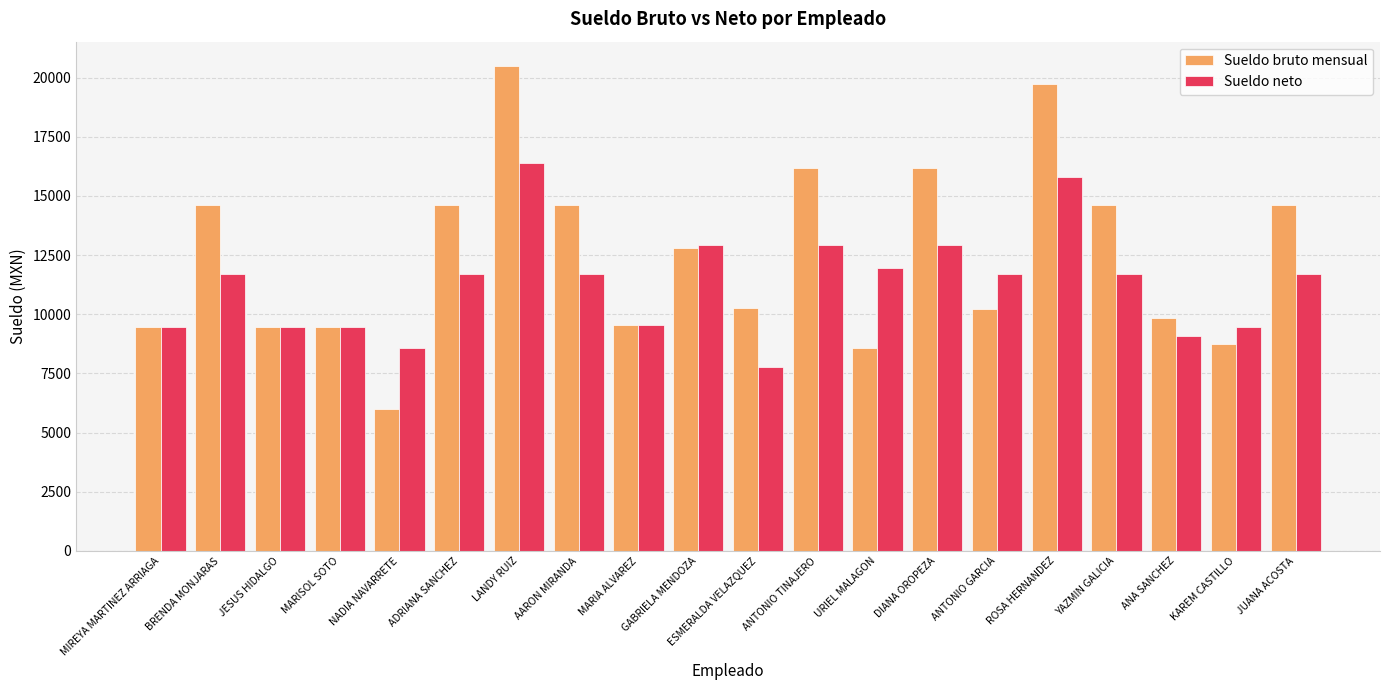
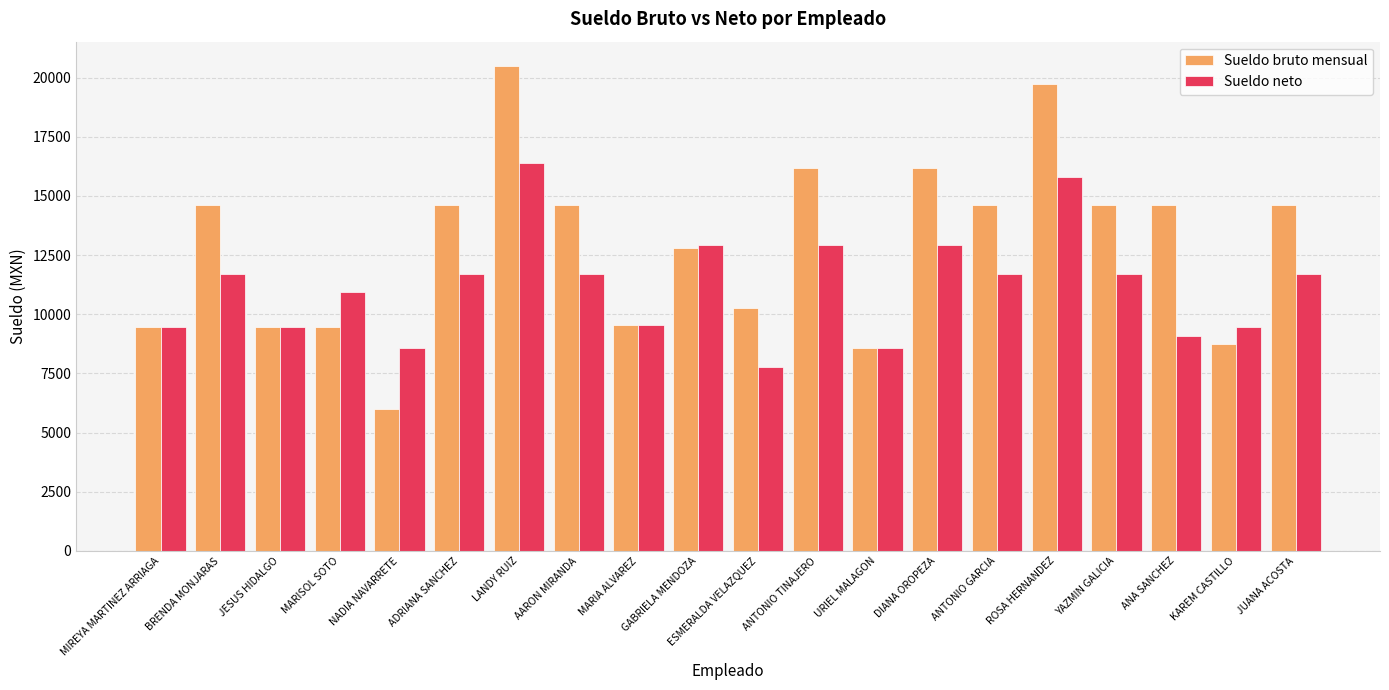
Sueldo neto, MARISOL SOTO: 9500 -> 11000
Sueldo neto, URIEL MALAGON: 12000 -> 8600
Sueldo bruto mensual, ANTONIO GARCIA: 10200 -> 14600
Sueldo bruto mensual, ANA SANCHEZ: 9800 -> 14600
